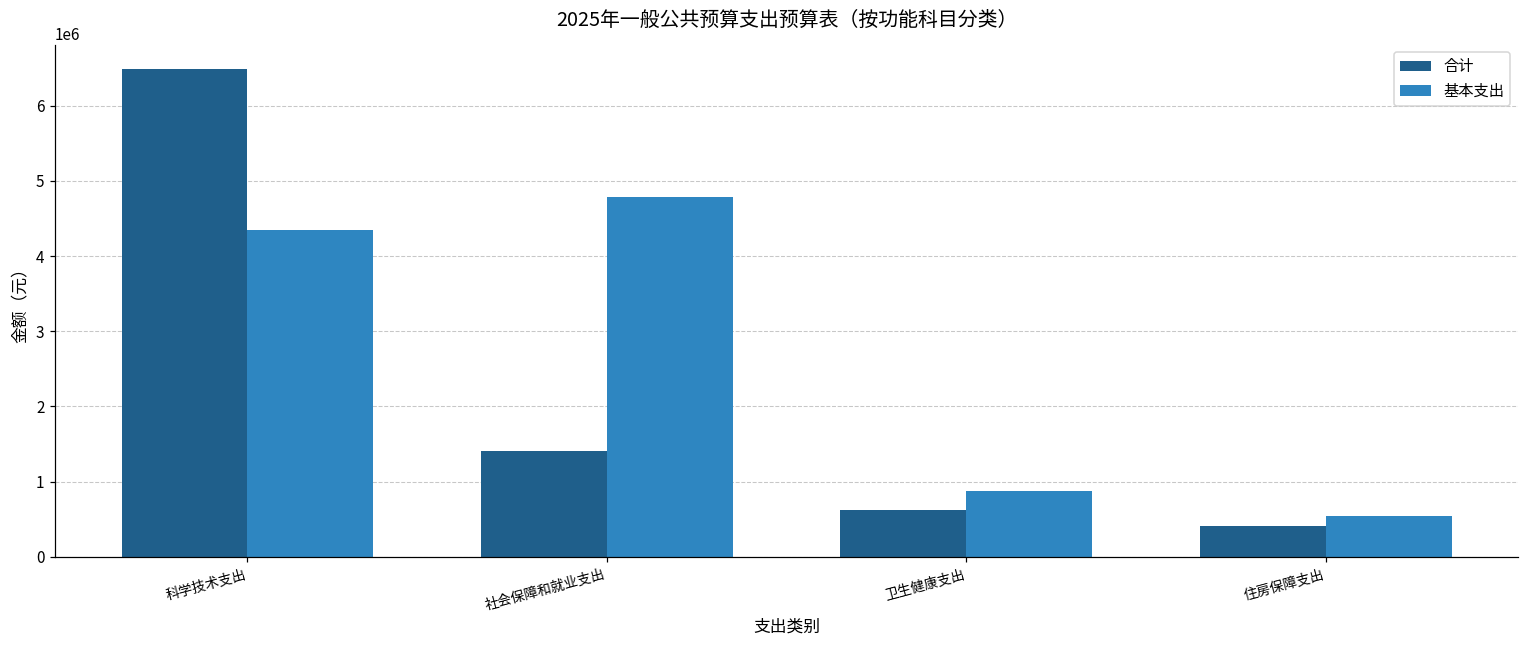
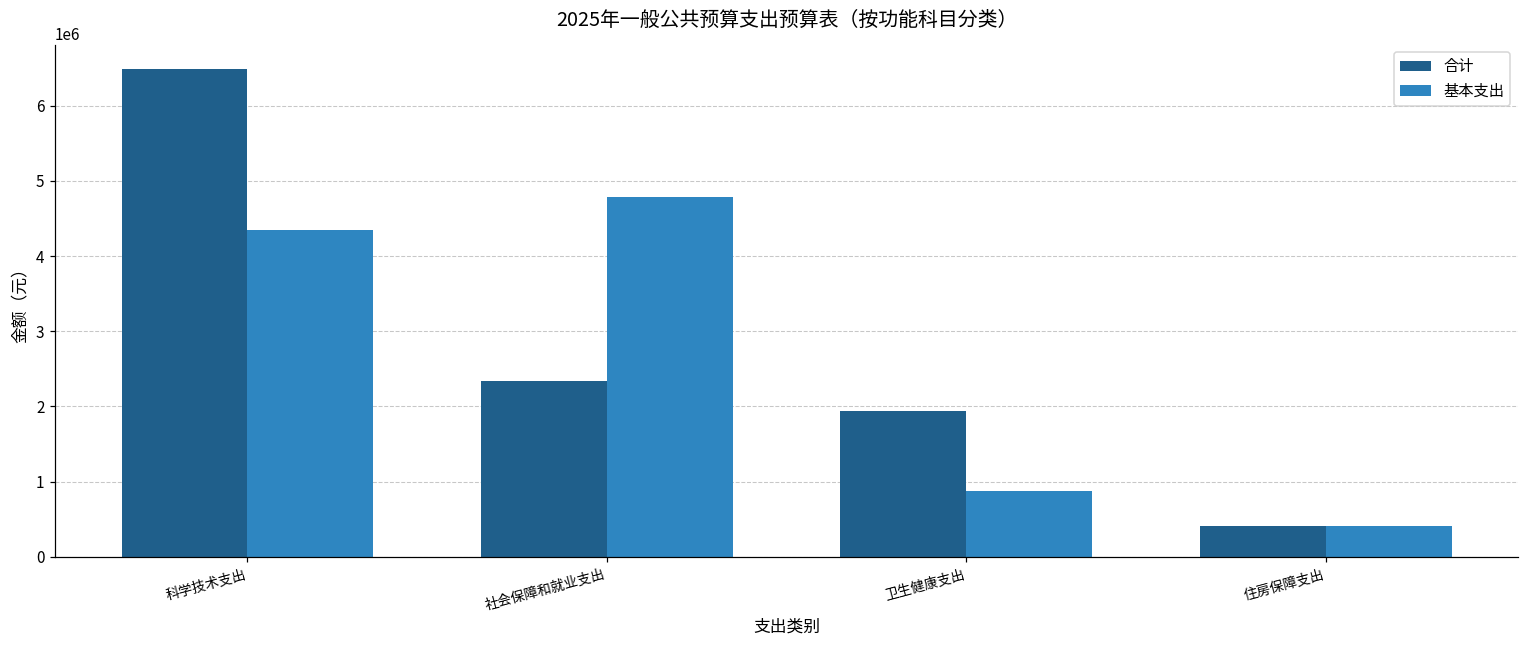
合计, 社会保障和就业支出: 1400000 -> 2300000
合计, 卫生健康支出: 600000 -> 1900000
基本支出, 住房保障支出: 500000 -> 400000
